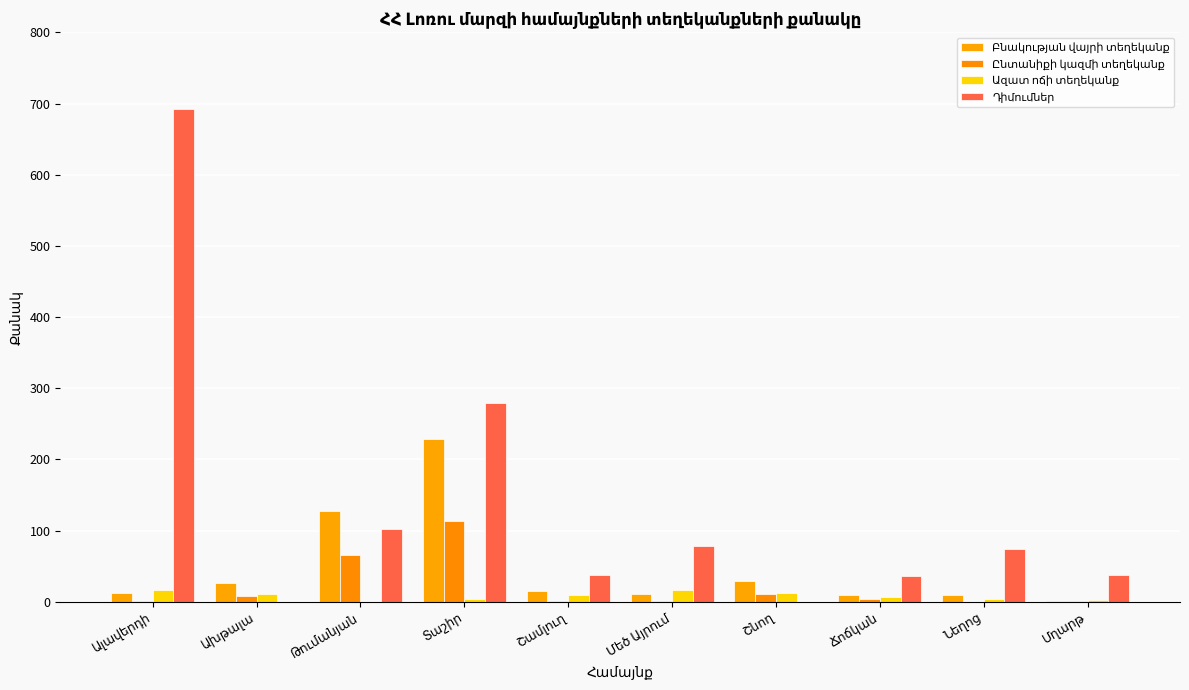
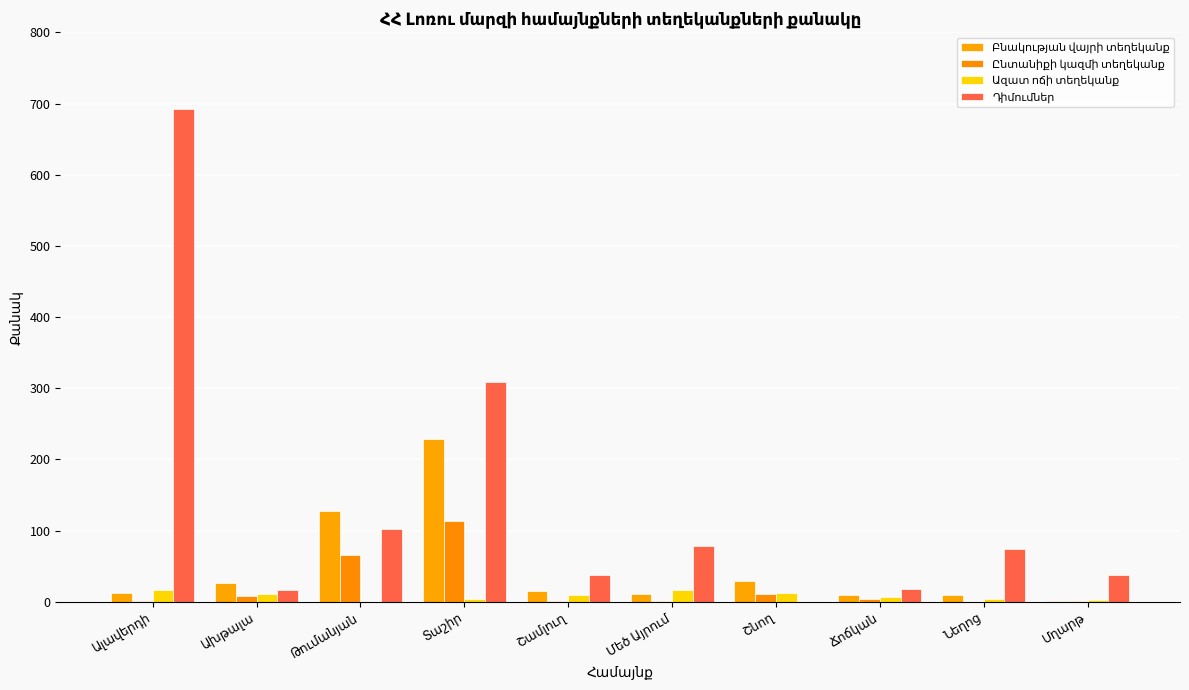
Դիմումներ, Ախթալա: 0 -> 20
Դիմումներ, Տաշիր: 280 -> 310
Դիմումներ, Ճոճկան: 40 -> 20
